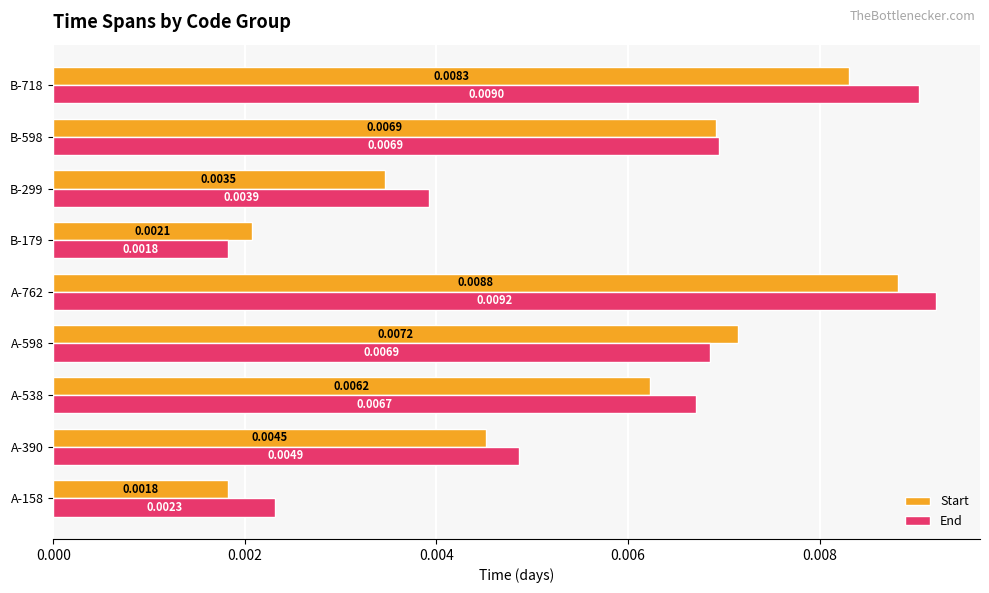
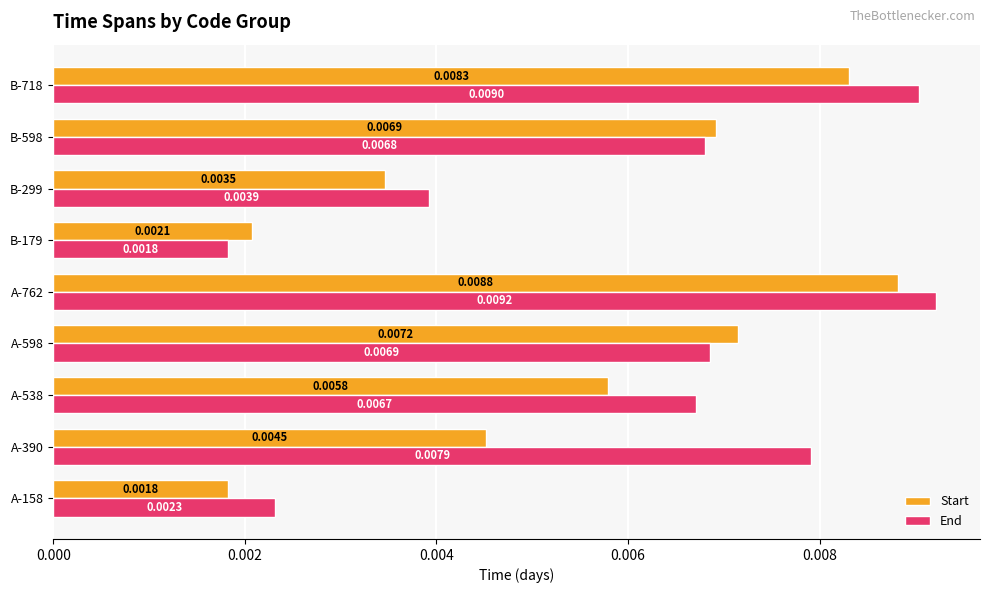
End, B-598: 0.0069 -> 0.0068
Start, A-538: 0.0062 -> 0.0058
End, A-390: 0.0049 -> 0.0079
